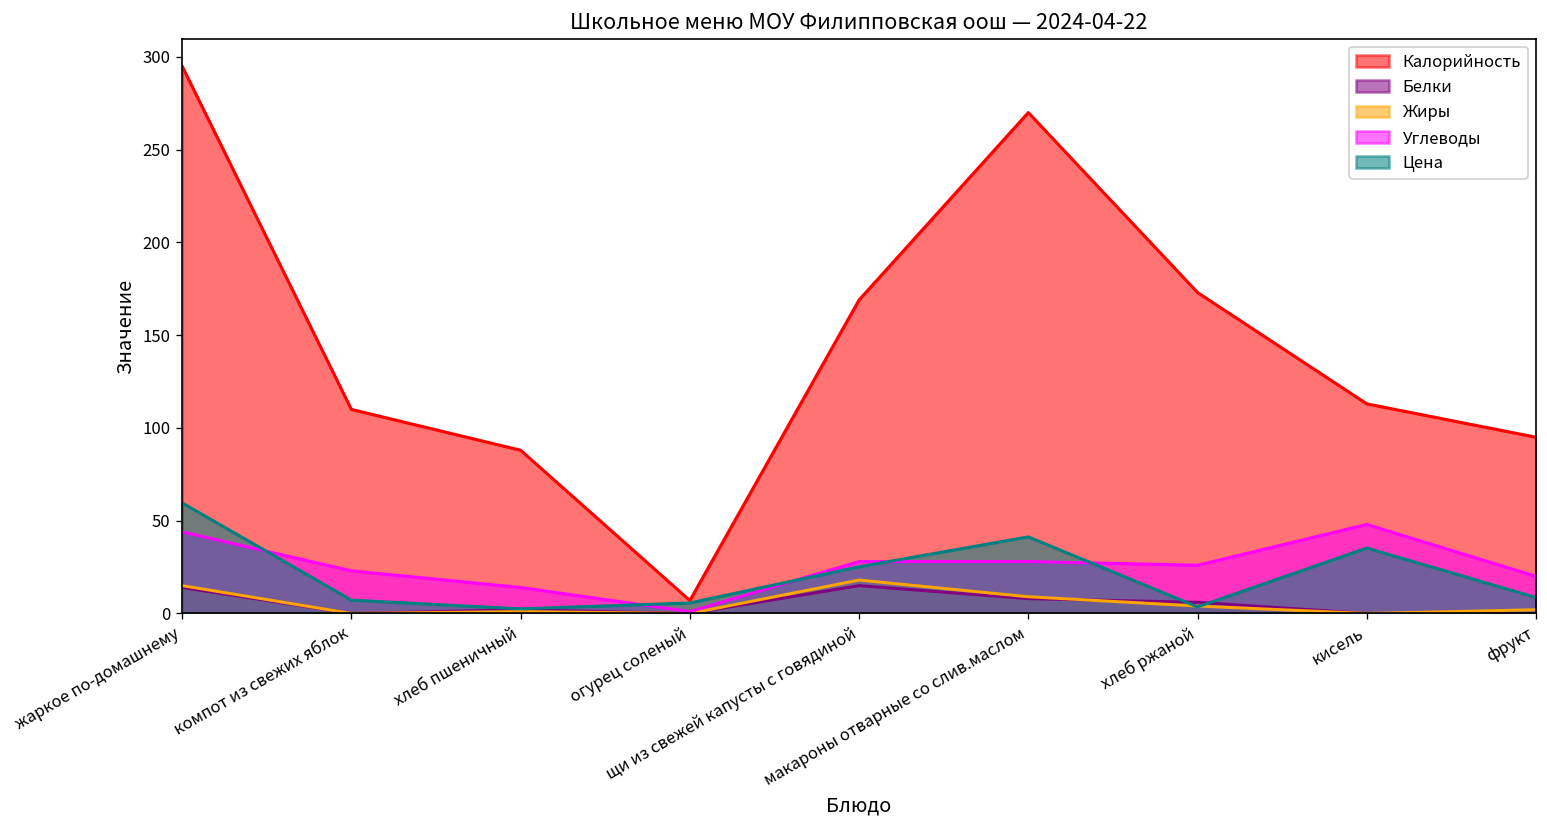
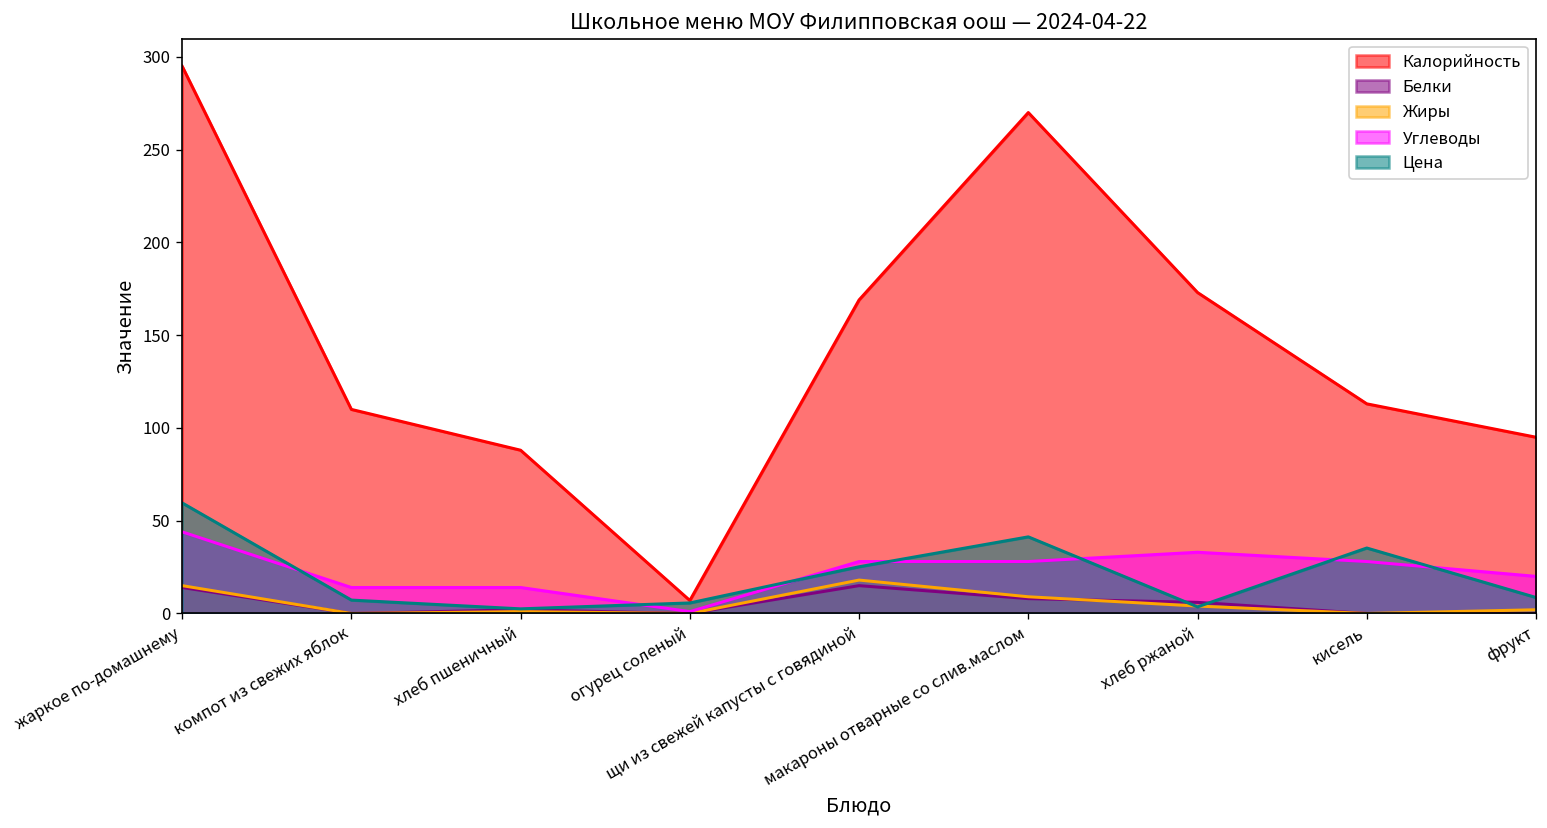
Углеводы, компот из свежих яблок: 23 -> 14
Углеводы, хлеб ржаной: 26 -> 33
Углеводы, кисель: 48 -> 28
